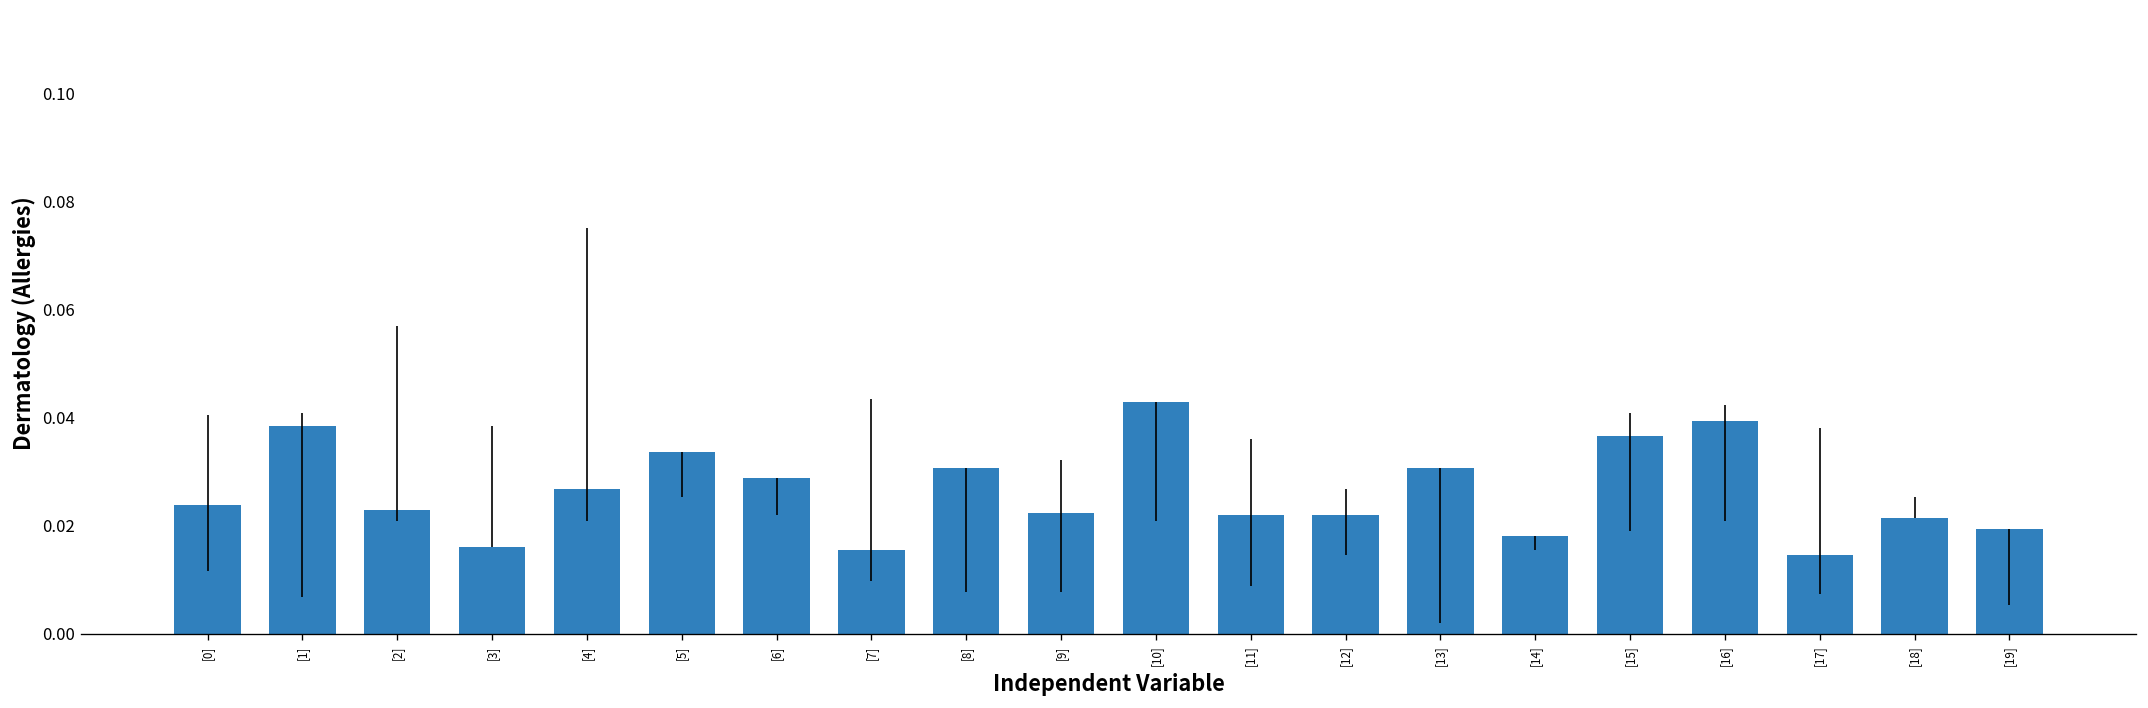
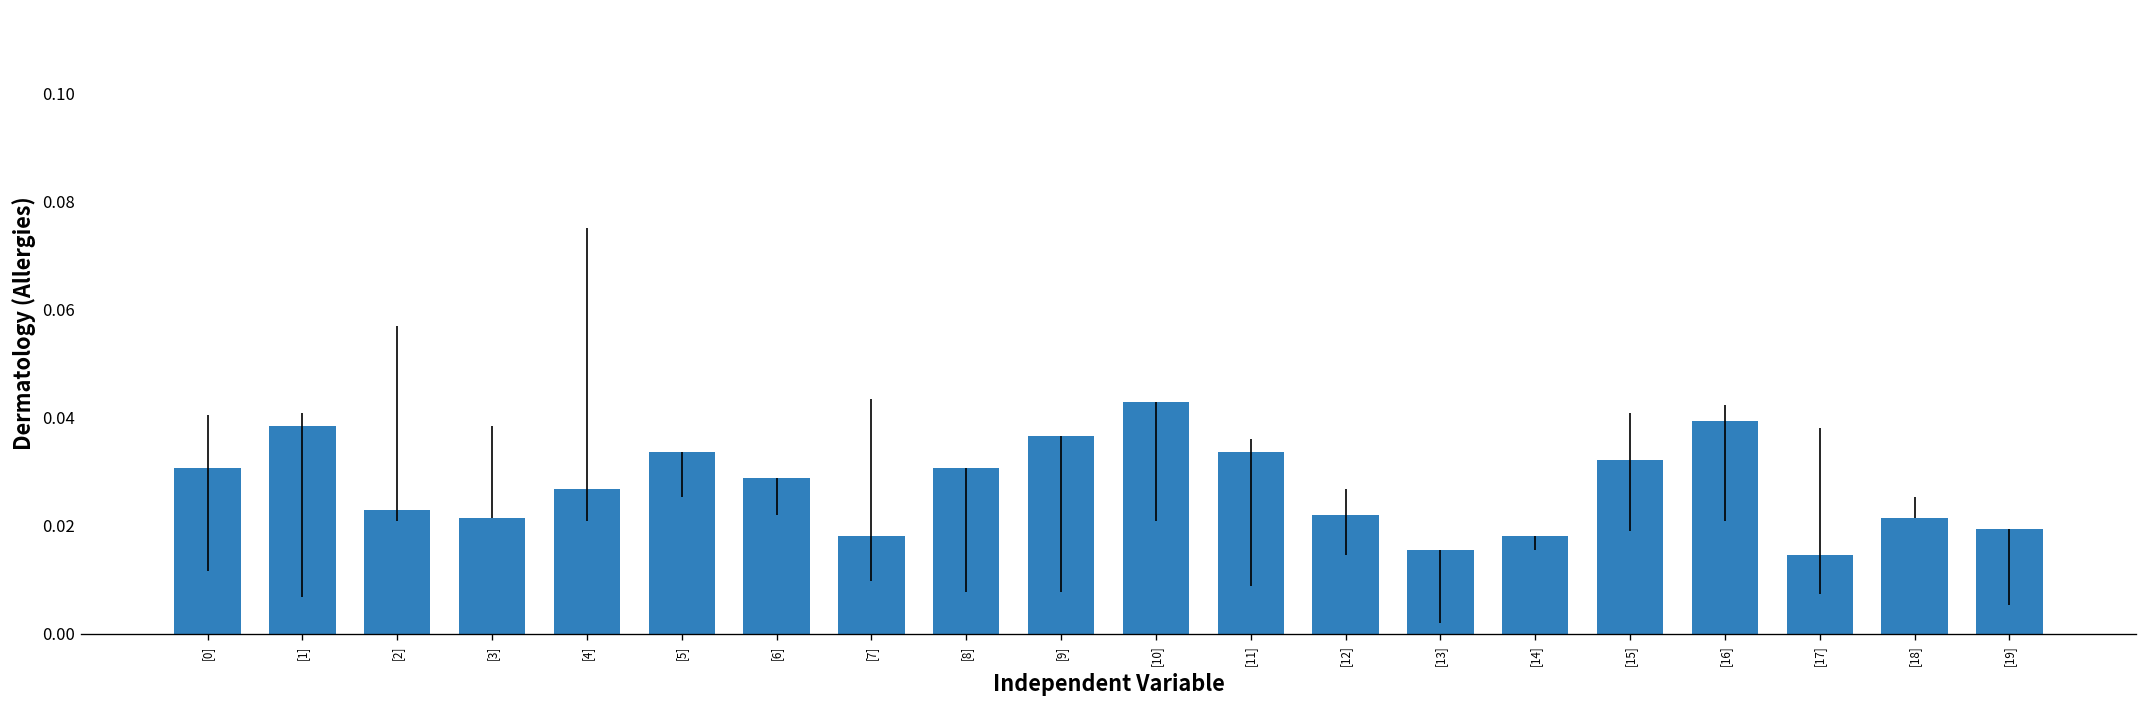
[0]: 0.024 -> 0.031
[3]: 0.016 -> 0.021
[7]: 0.016 -> 0.018
[9]: 0.022 -> 0.037
[11]: 0.022 -> 0.034
[13]: 0.031 -> 0.016
[15]: 0.037 -> 0.032
